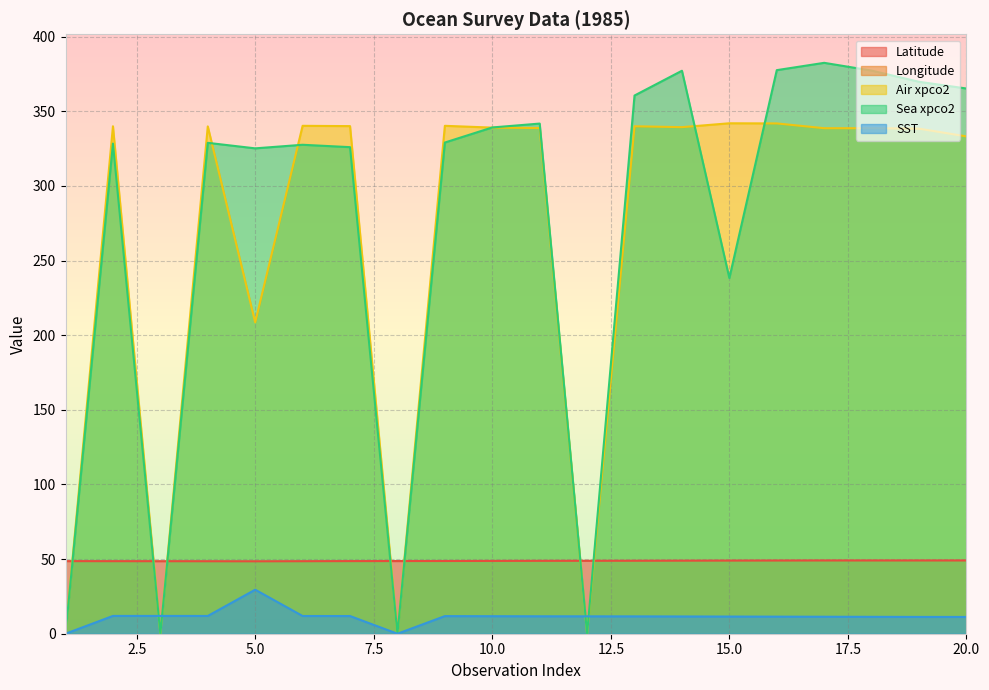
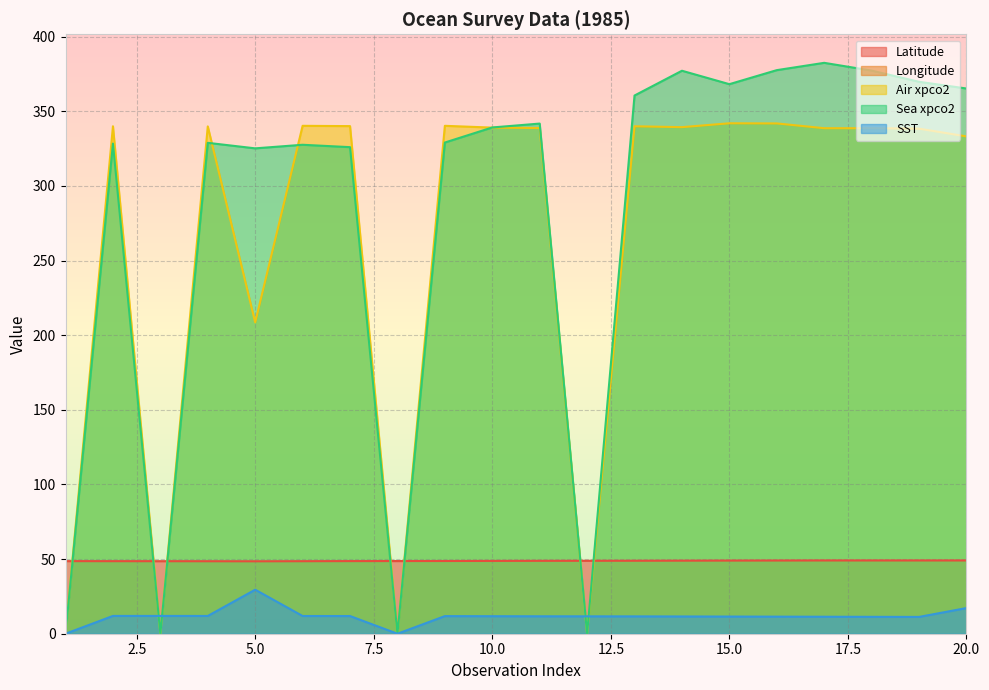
Sea xpco2, 15.0: 238 -> 368
SST, 20.0: 11 -> 17
